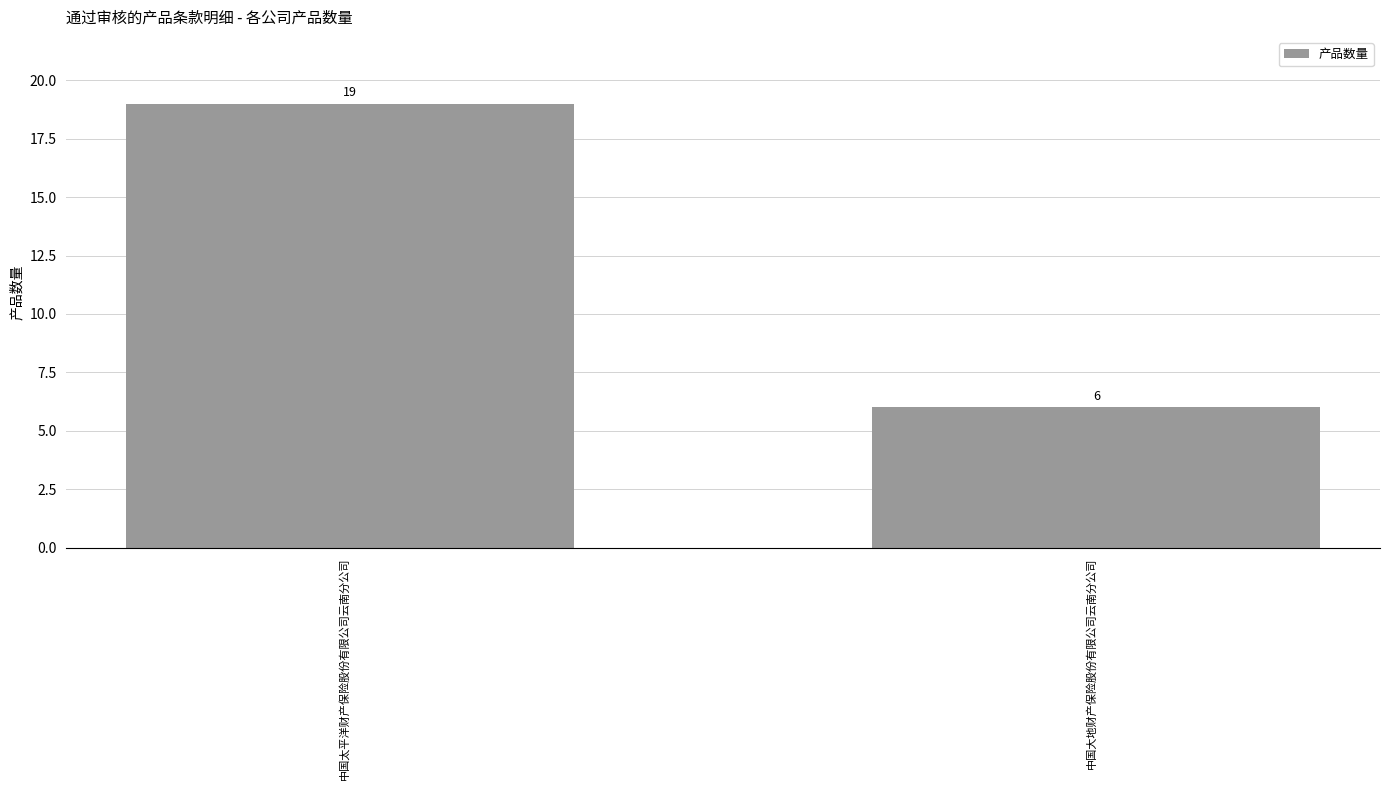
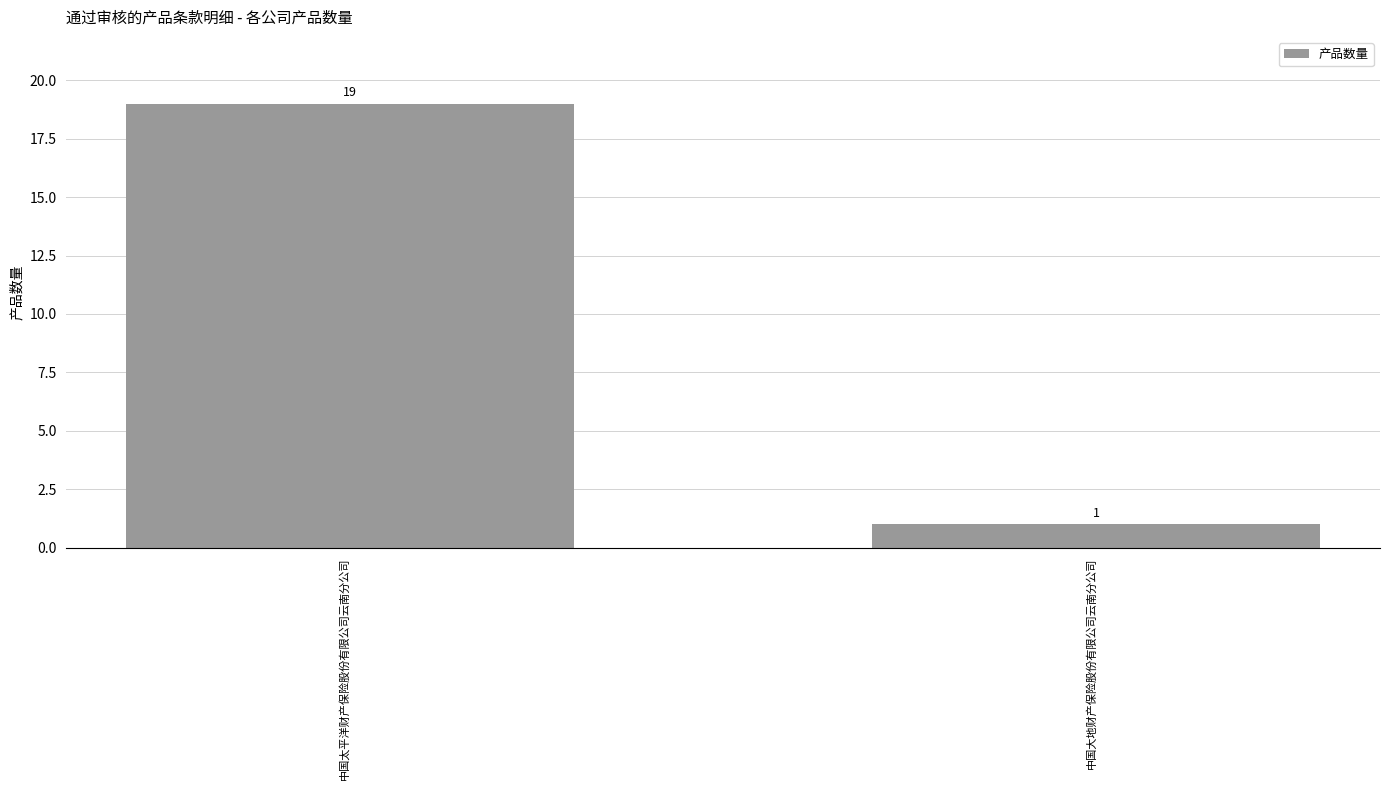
中国大地财产保险股份有限公司云南分公司: 6 -> 1
